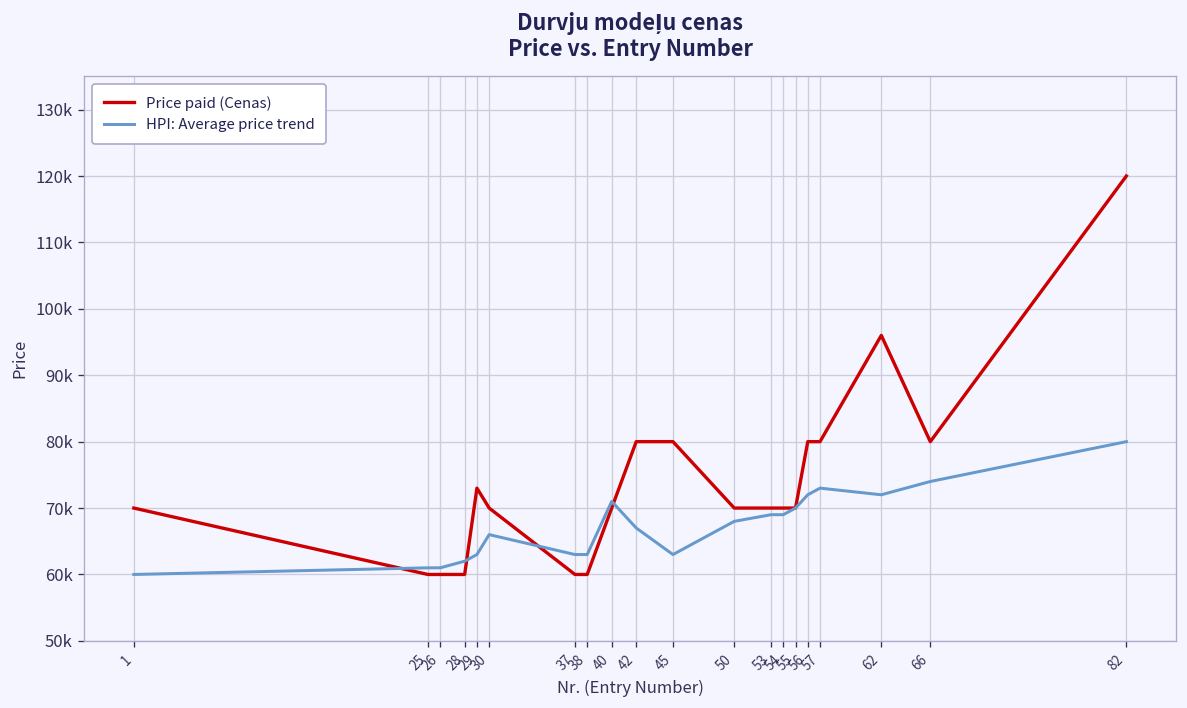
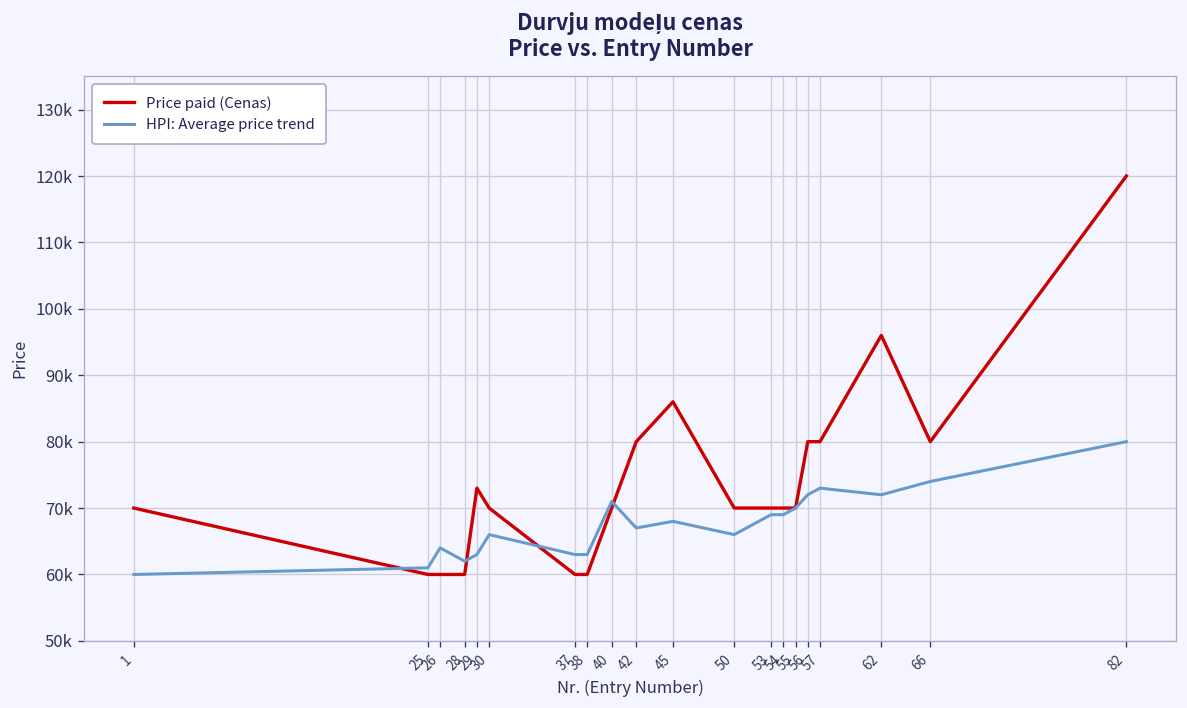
HPI: Average price trend, 26: 61000 -> 64000
Price paid (Cenas), 45: 80000 -> 86000
HPI: Average price trend, 45: 63000 -> 68000
HPI: Average price trend, 50: 68000 -> 66000
